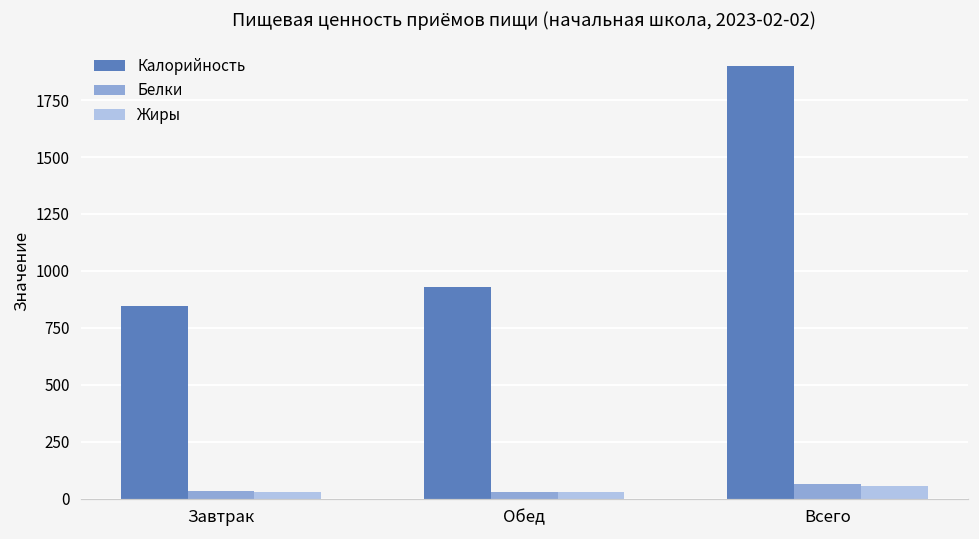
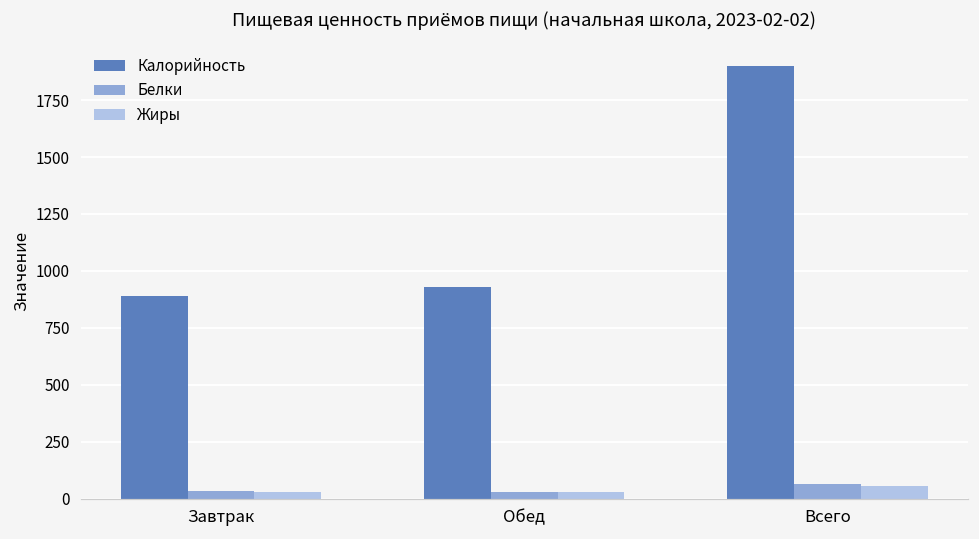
Калорийность, Завтрак: 840 -> 890
